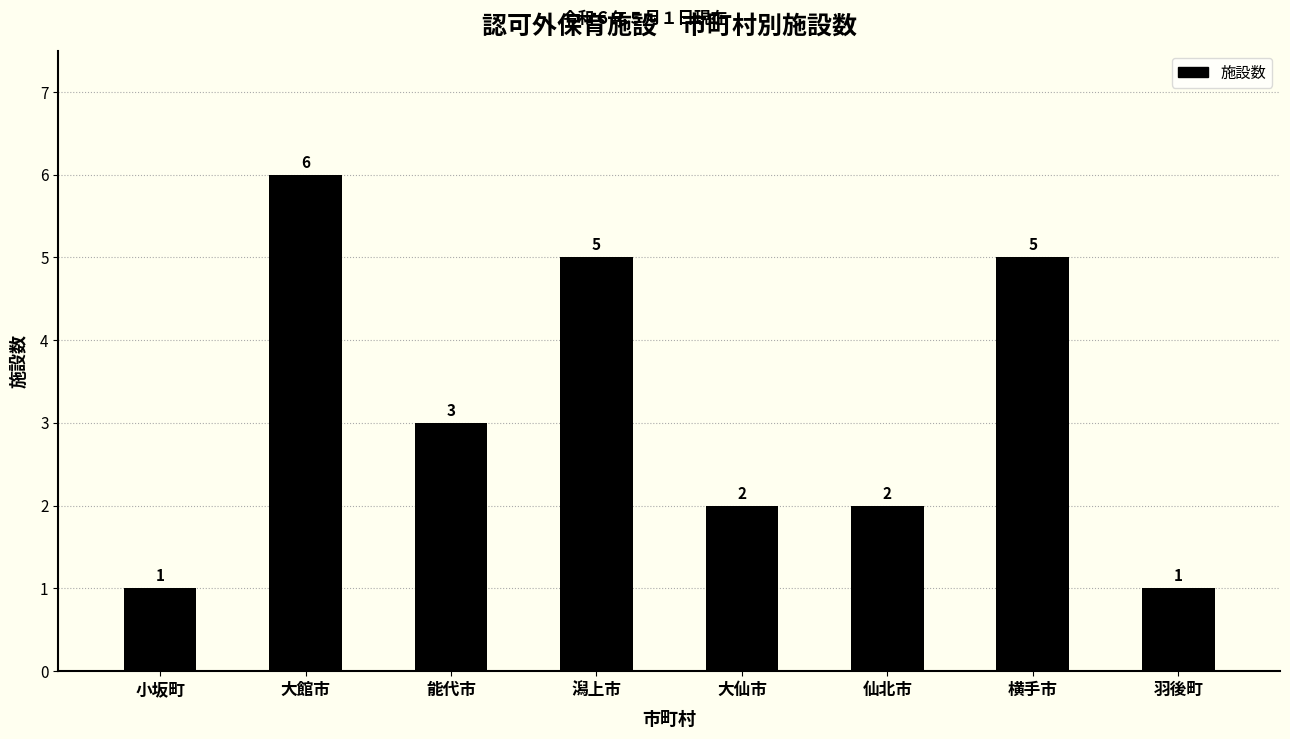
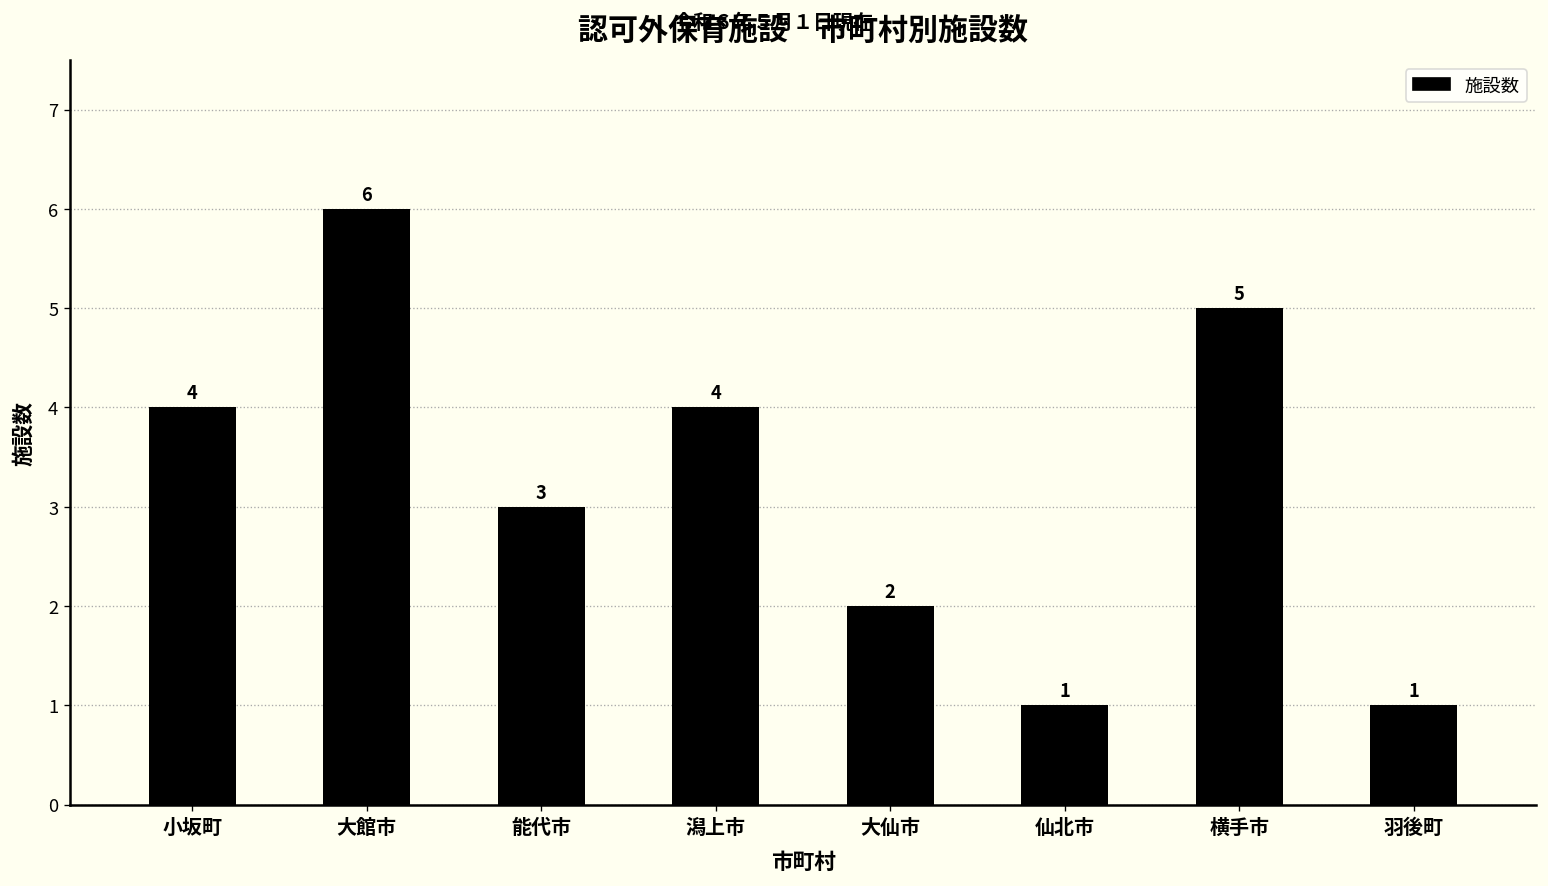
小坂町: 1 -> 4
潟上市: 5 -> 4
仙北市: 2 -> 1
